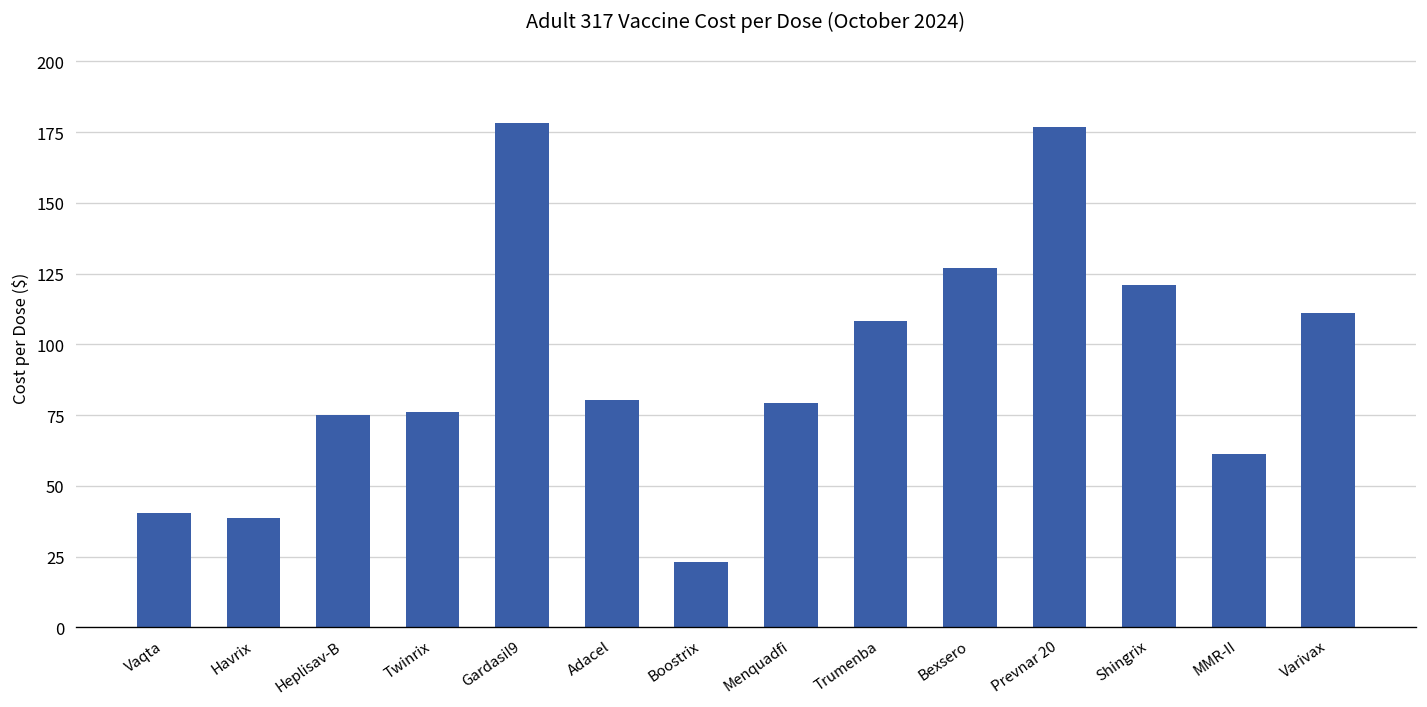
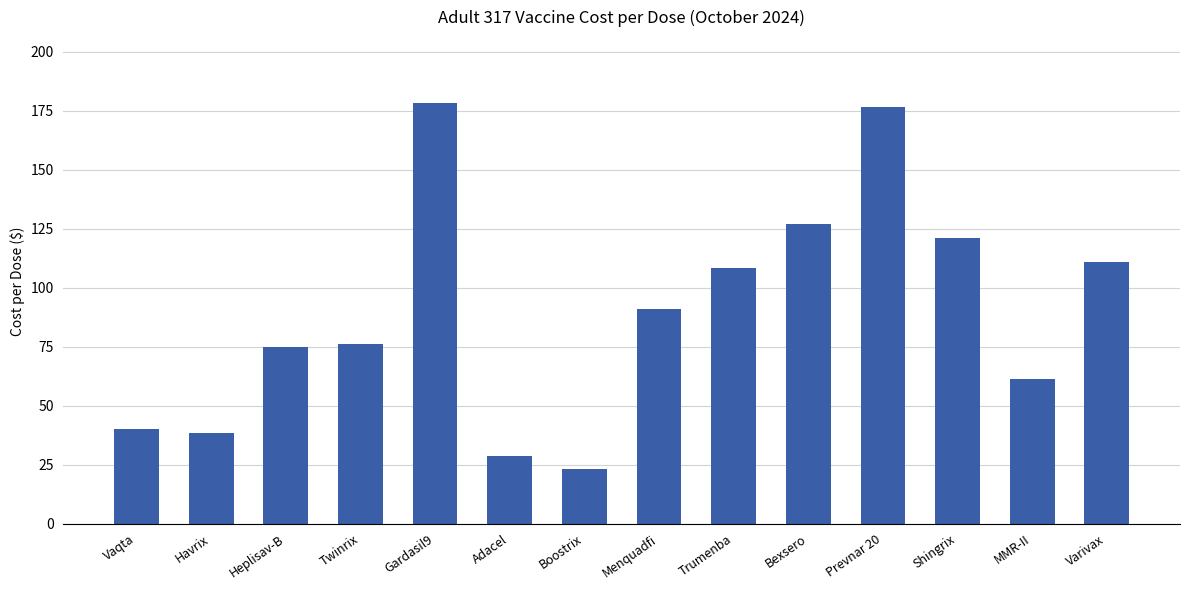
Adacel: 80 -> 28
Menquadfi: 79 -> 91
